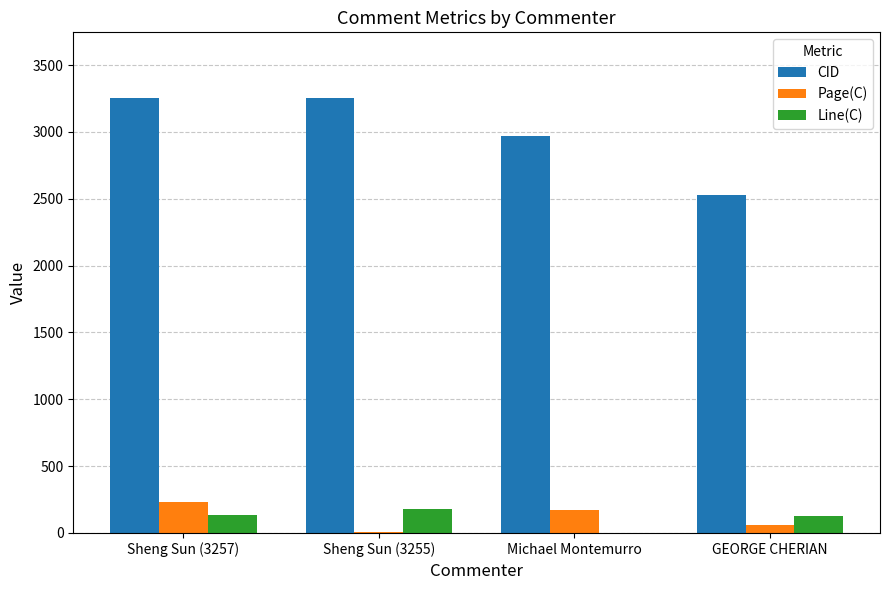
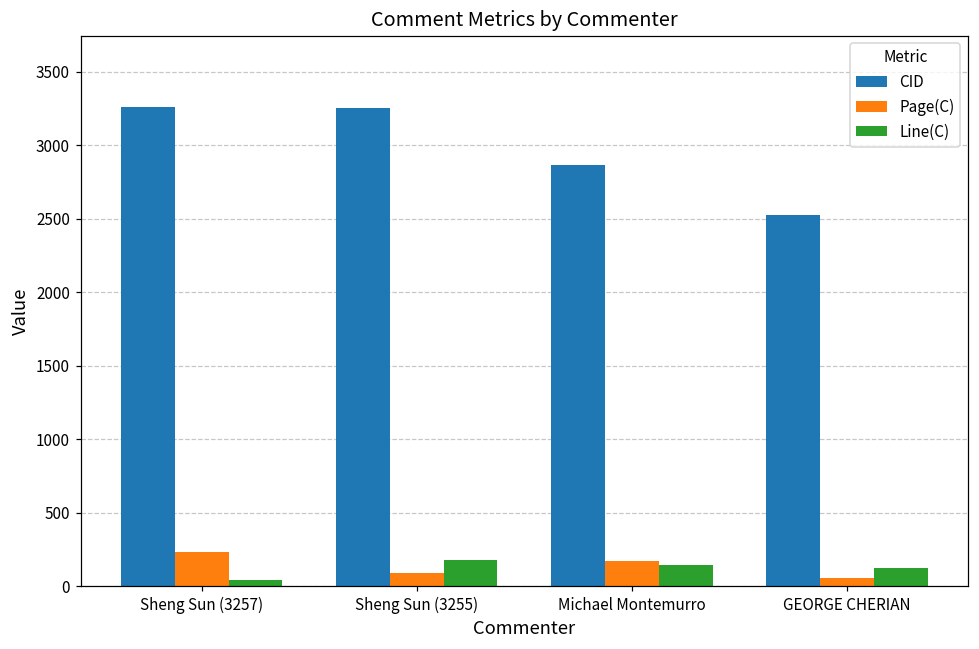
Line(C), Sheng Sun (3257): 130 -> 40
Page(C), Sheng Sun (3255): 10 -> 90
CID, Michael Montemurro: 2970 -> 2870
Line(C), Michael Montemurro: 0 -> 140
